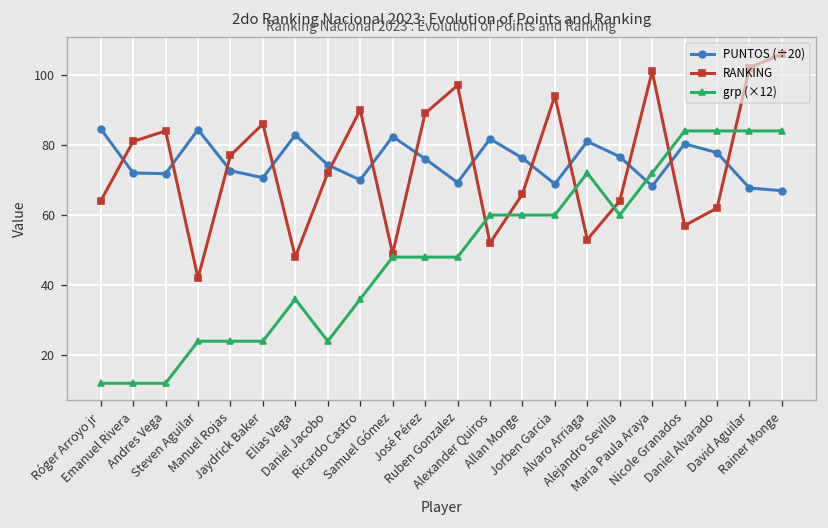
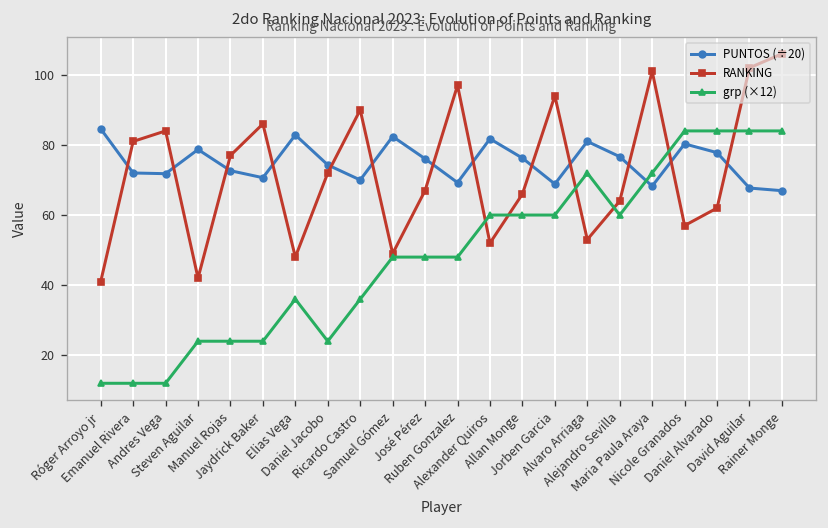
RANKING, Róger Arroyo jr: 64 -> 41
PUNTOS (÷20), Steven Aguilar: 84 -> 79
RANKING, José Pérez: 89 -> 67
